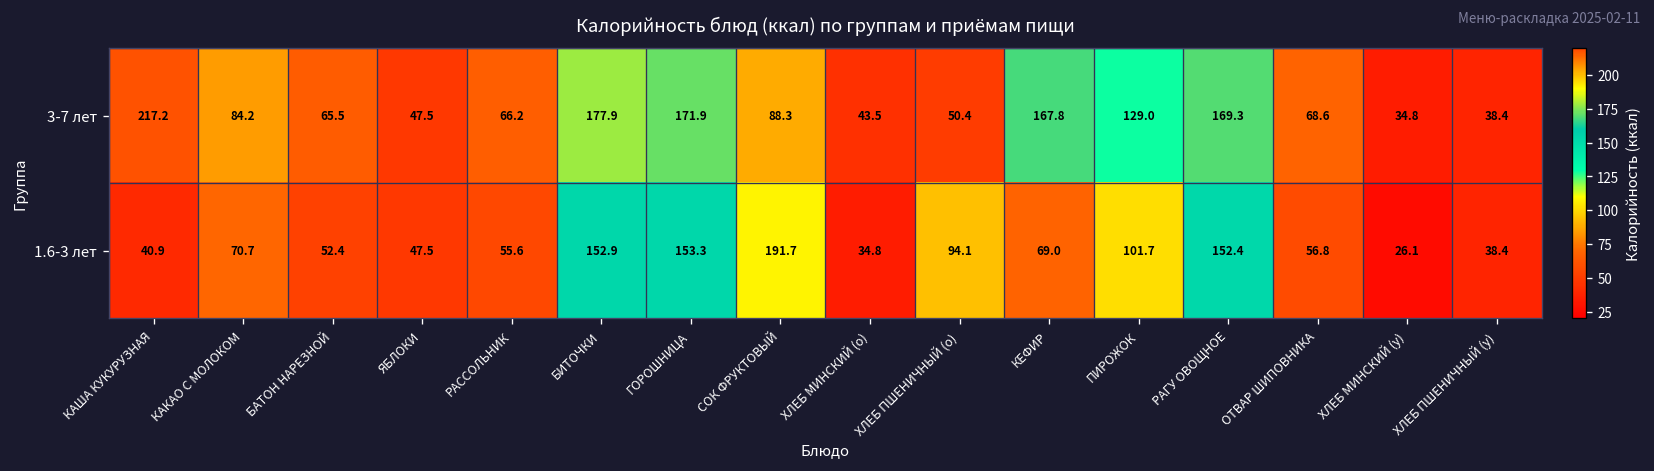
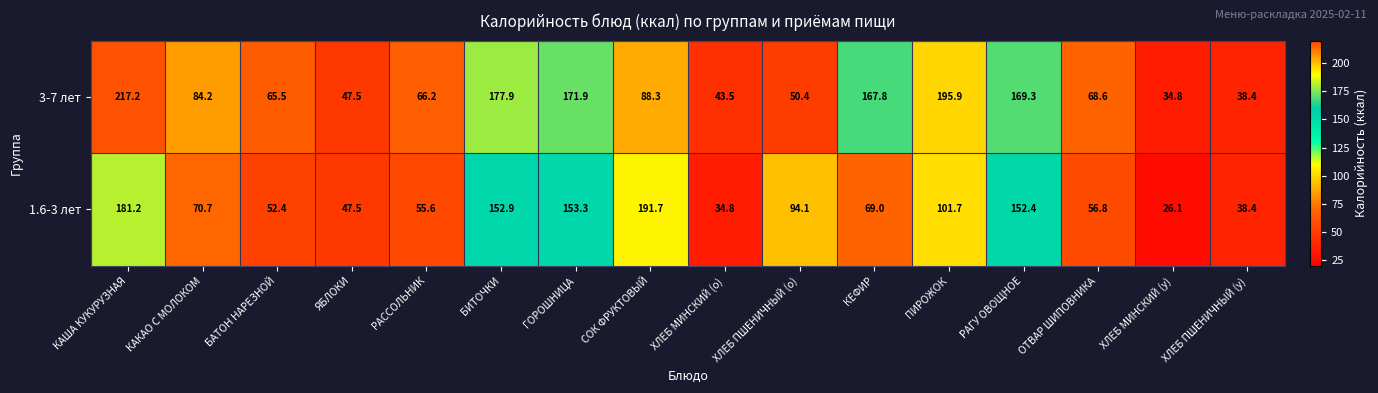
3-7 лет, ПИРОЖОК: 129.0 -> 195.9
1.6-3 лет, КАША КУКУРУЗНАЯ: 40.9 -> 181.2
